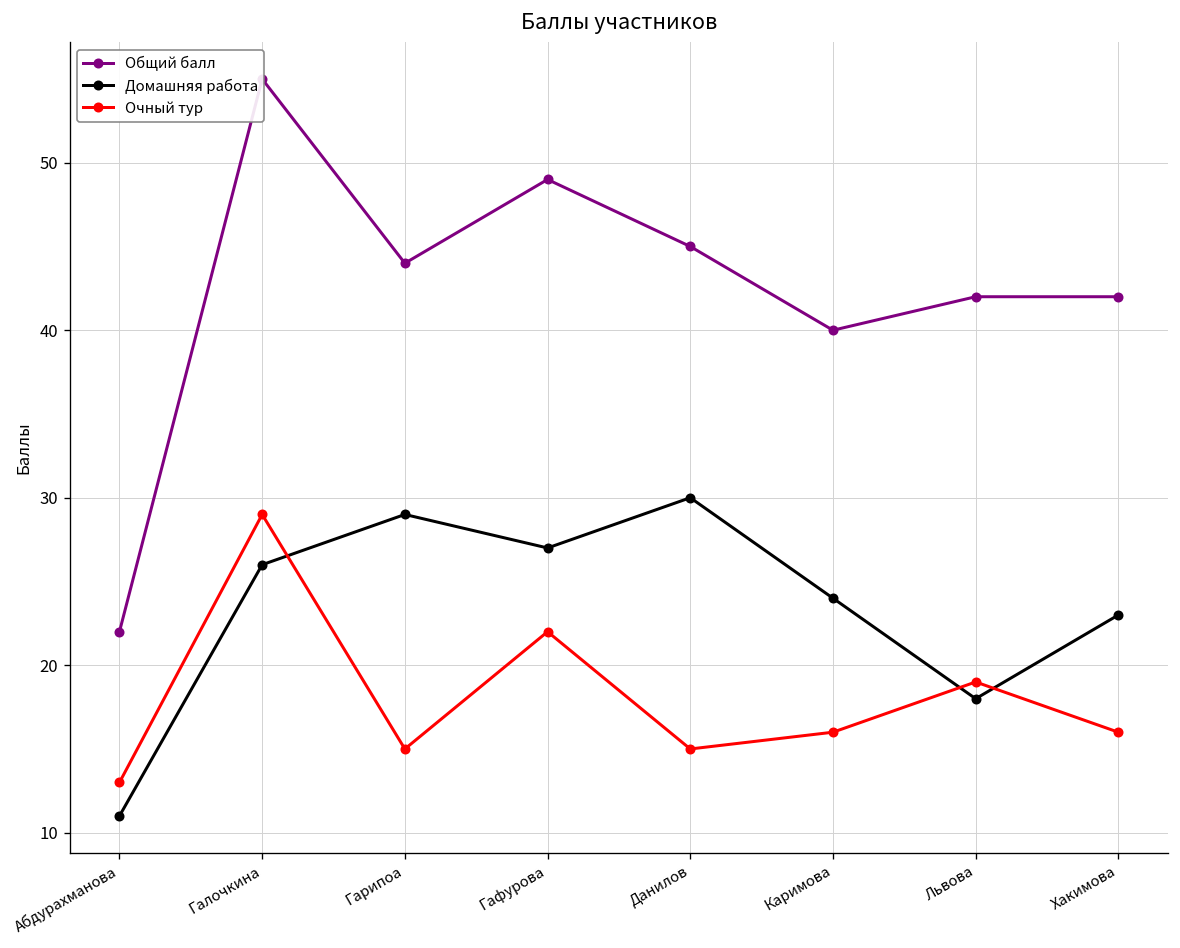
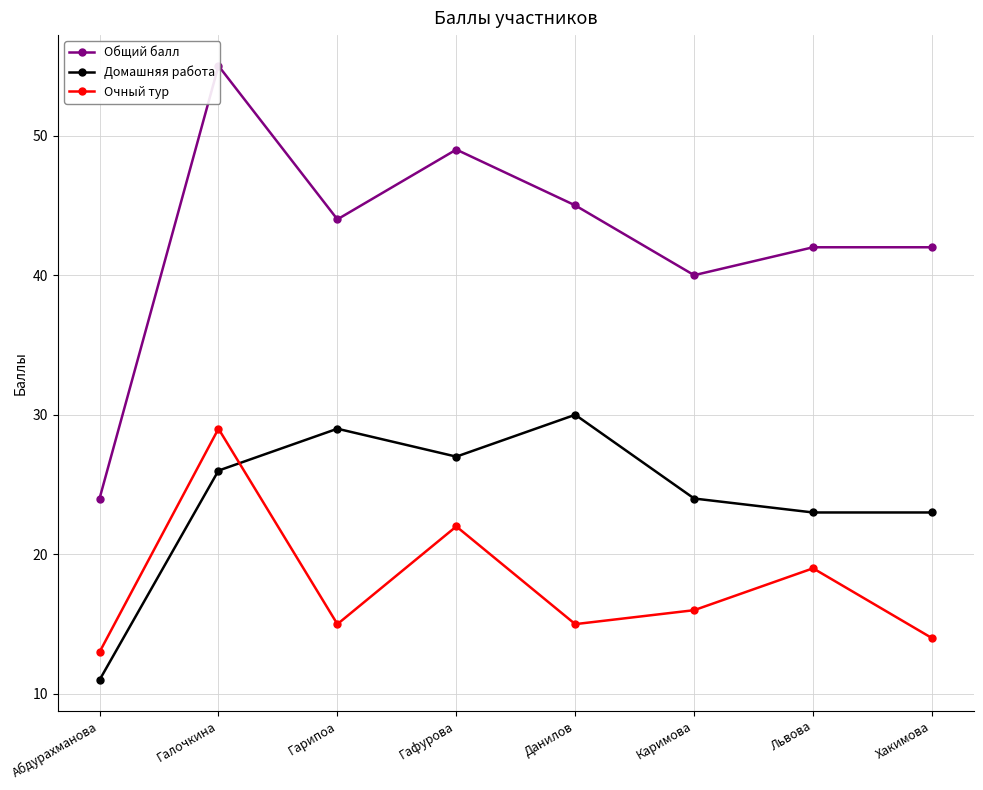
Общий балл, Абдурахманова: 22 -> 24
Домашняя работа, Львова: 18 -> 23
Очный тур, Хакимова: 16 -> 14
